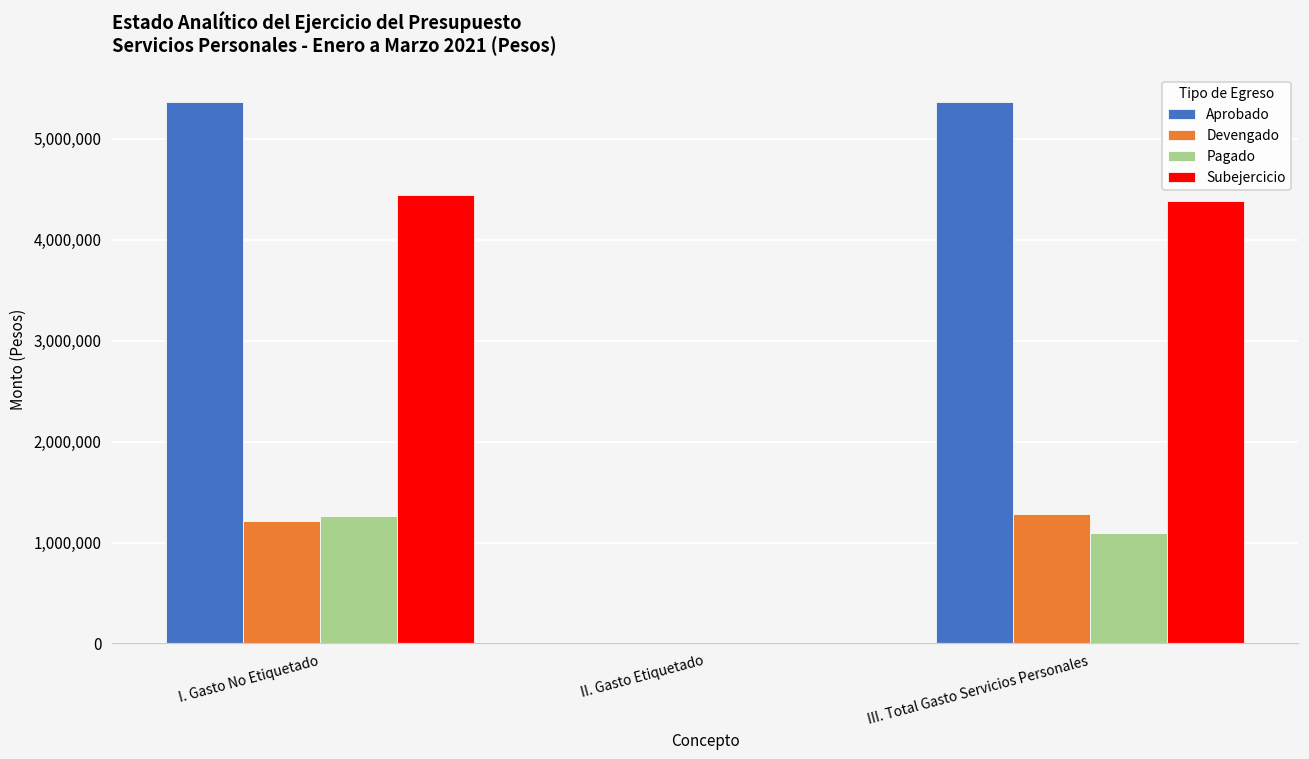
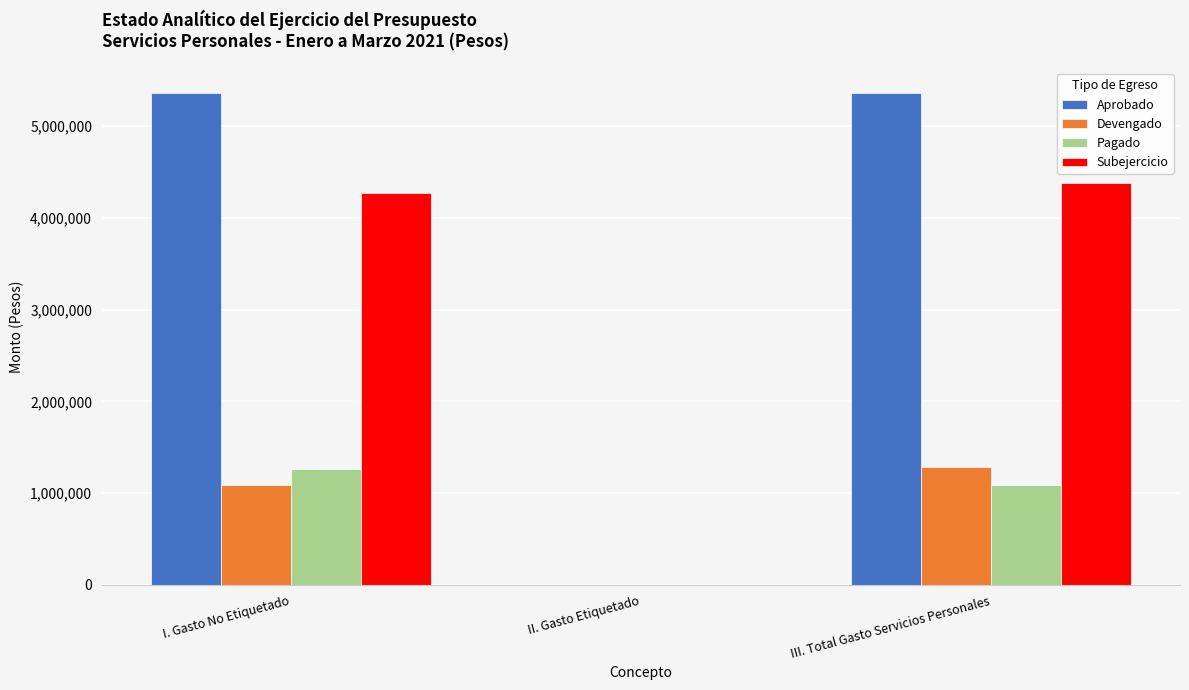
Devengado, I. Gasto No Etiquetado: 1,200,000 -> 1,100,000
Subejercicio, I. Gasto No Etiquetado: 4,400,000 -> 4,300,000
